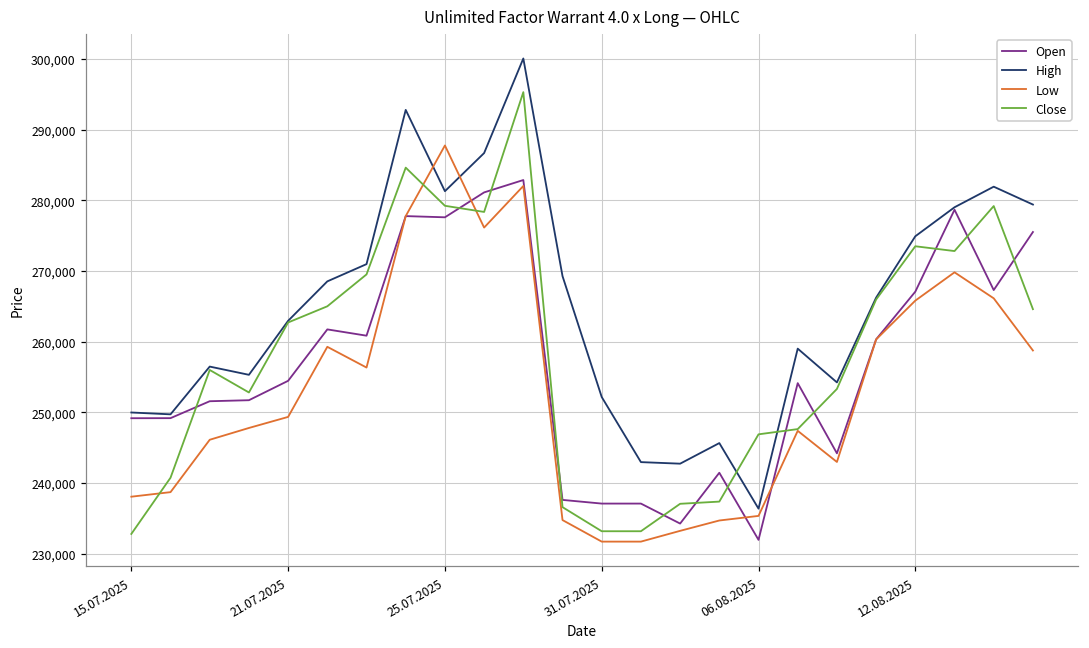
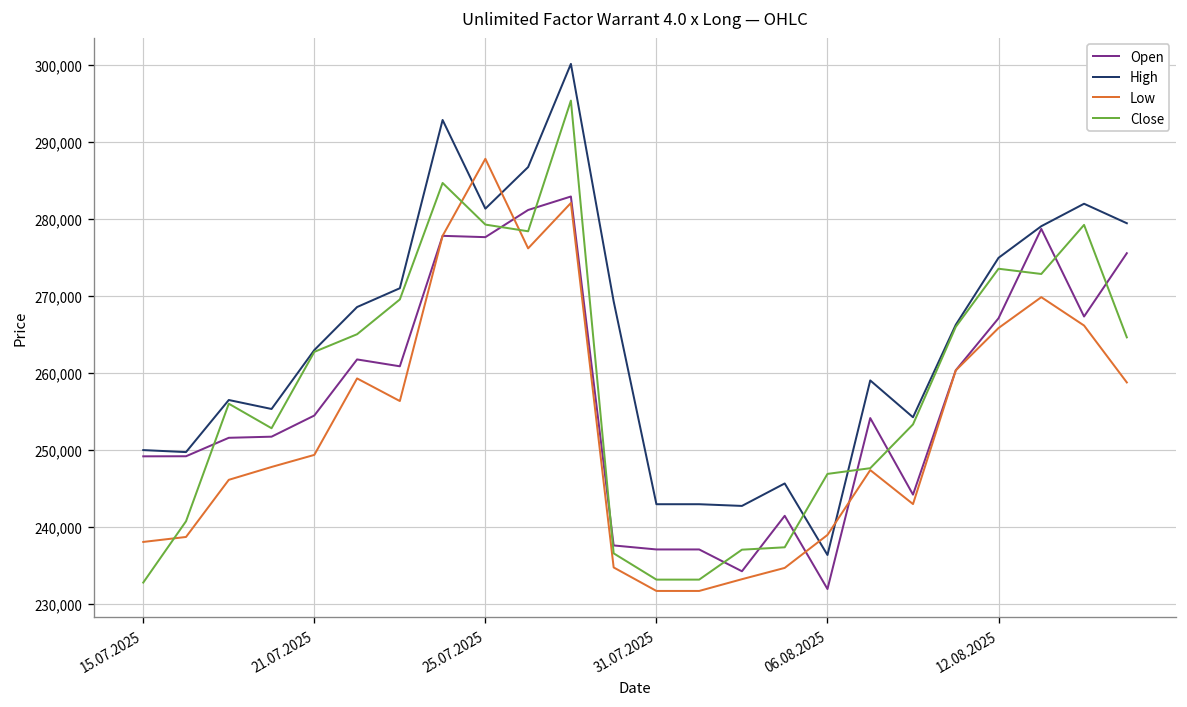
High, 31.07.2025: 252,000 -> 243,000
Low, 06.08.2025: 235,000 -> 239,000
